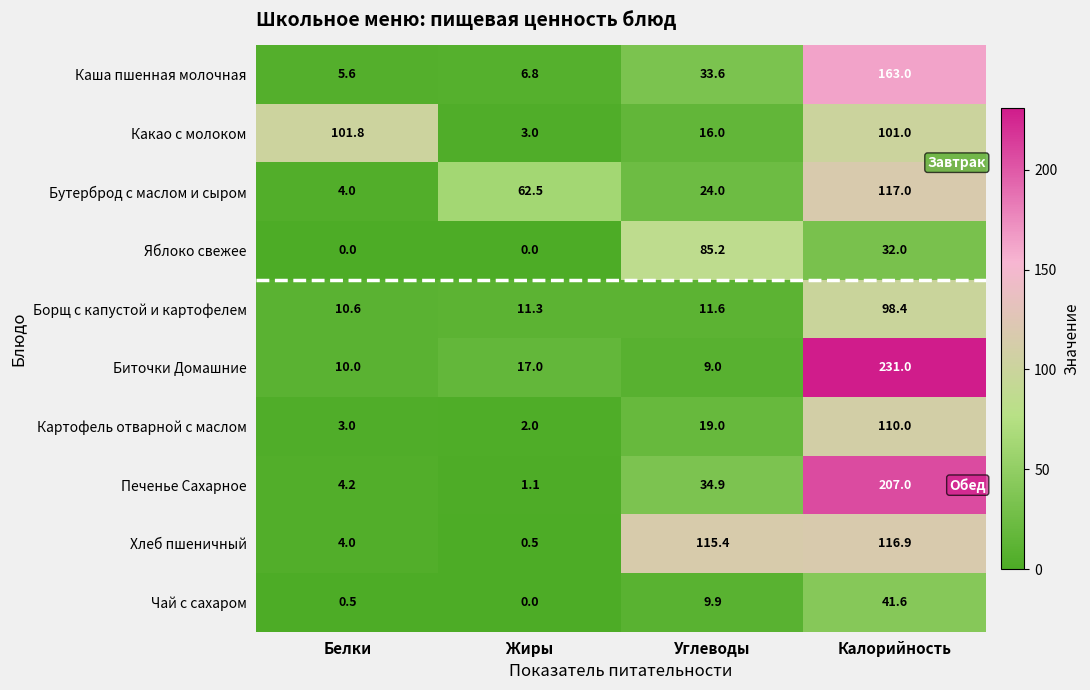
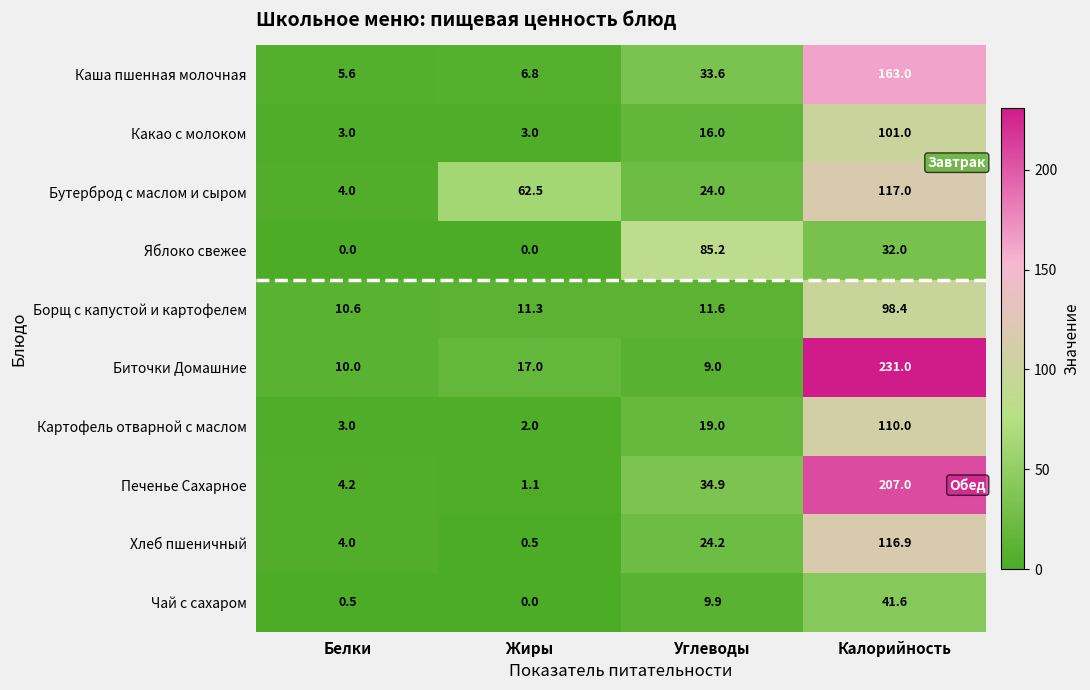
Какао с молоком, Белки: 101.8 -> 3.0
Хлеб пшеничный, Углеводы: 115.4 -> 24.2
